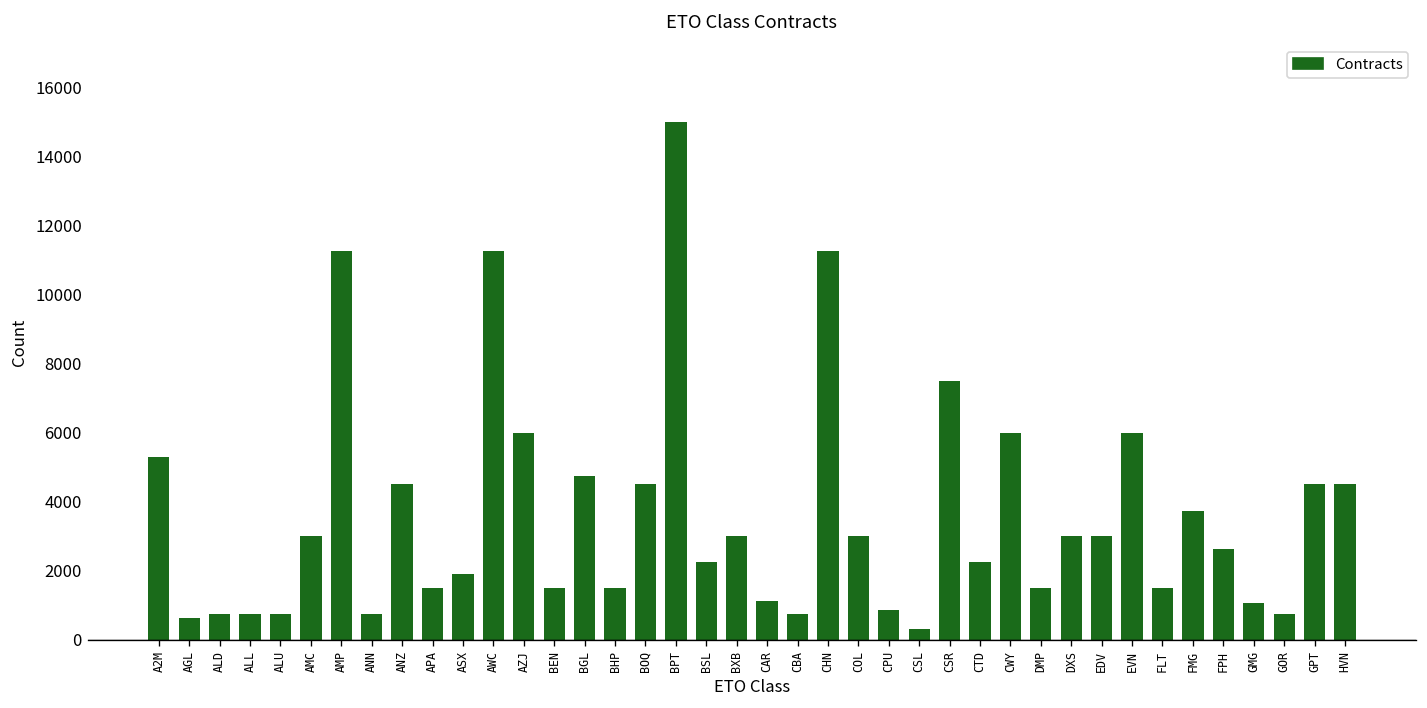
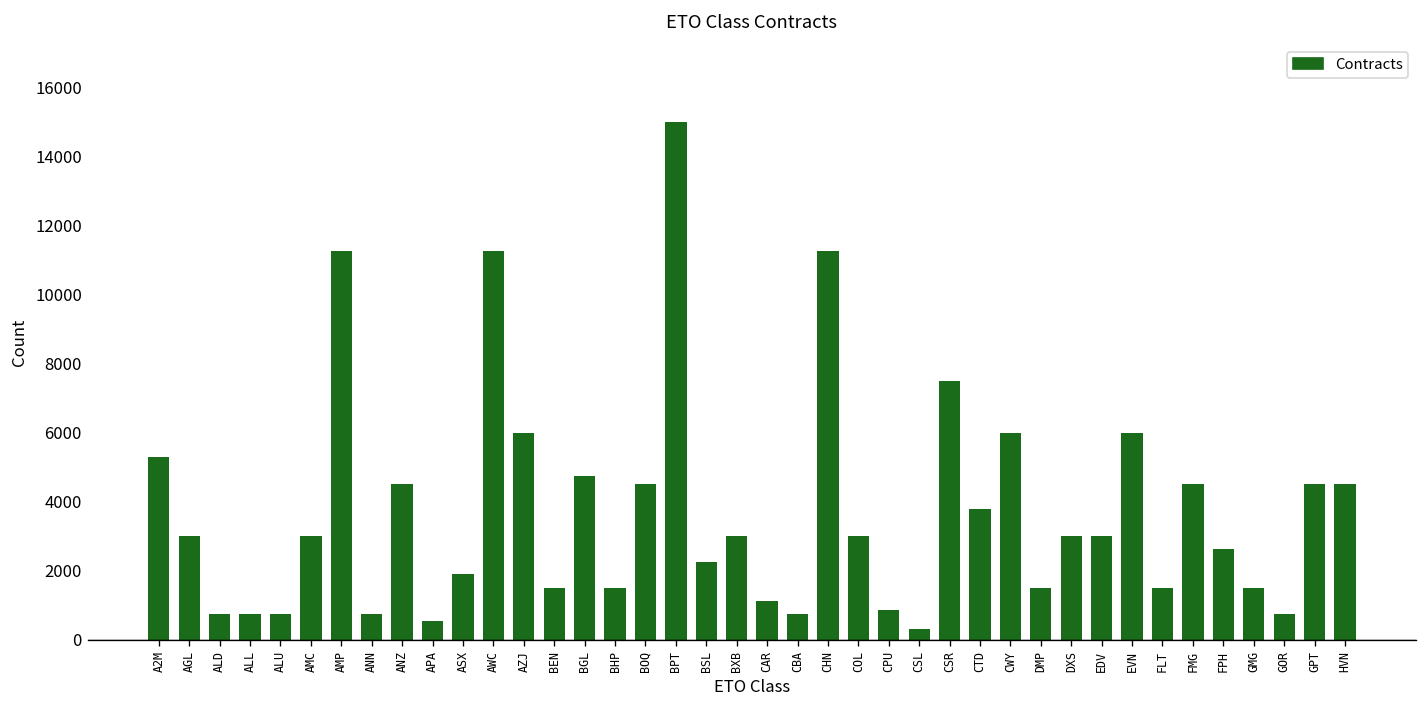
AGL: 600 -> 3000
APA: 1500 -> 600
CTD: 2300 -> 3800
FMG: 3700 -> 4500
GMG: 1100 -> 1500
